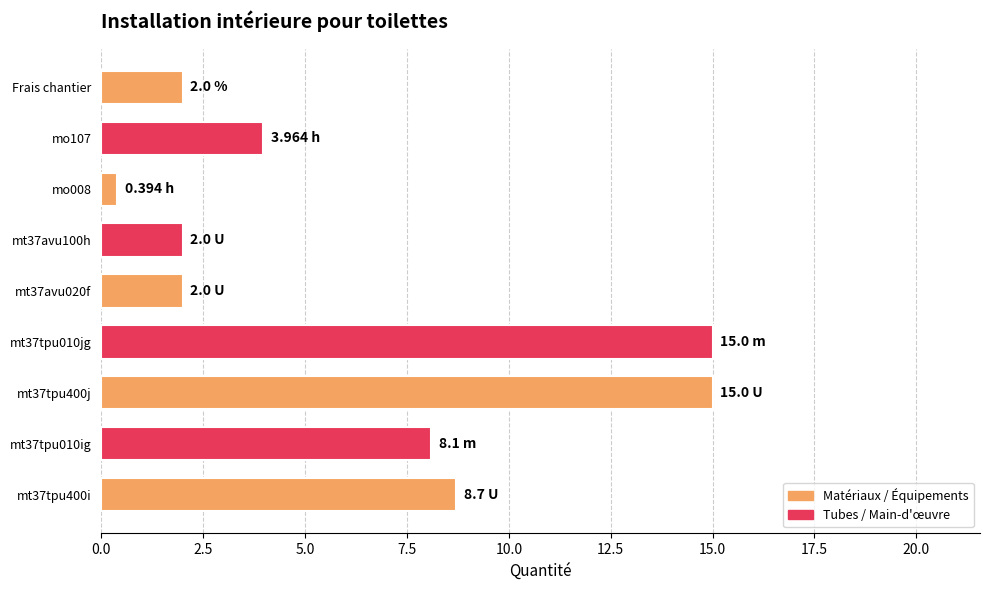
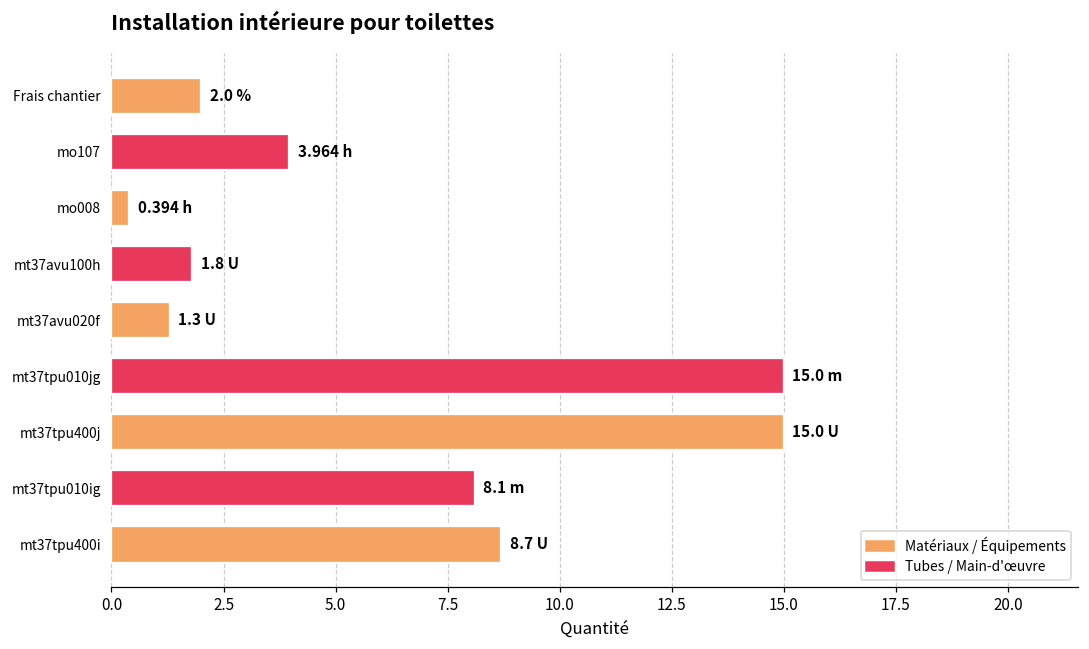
mt37avu100h: 2.0 -> 1.8
mt37avu020f: 2.0 -> 1.3
